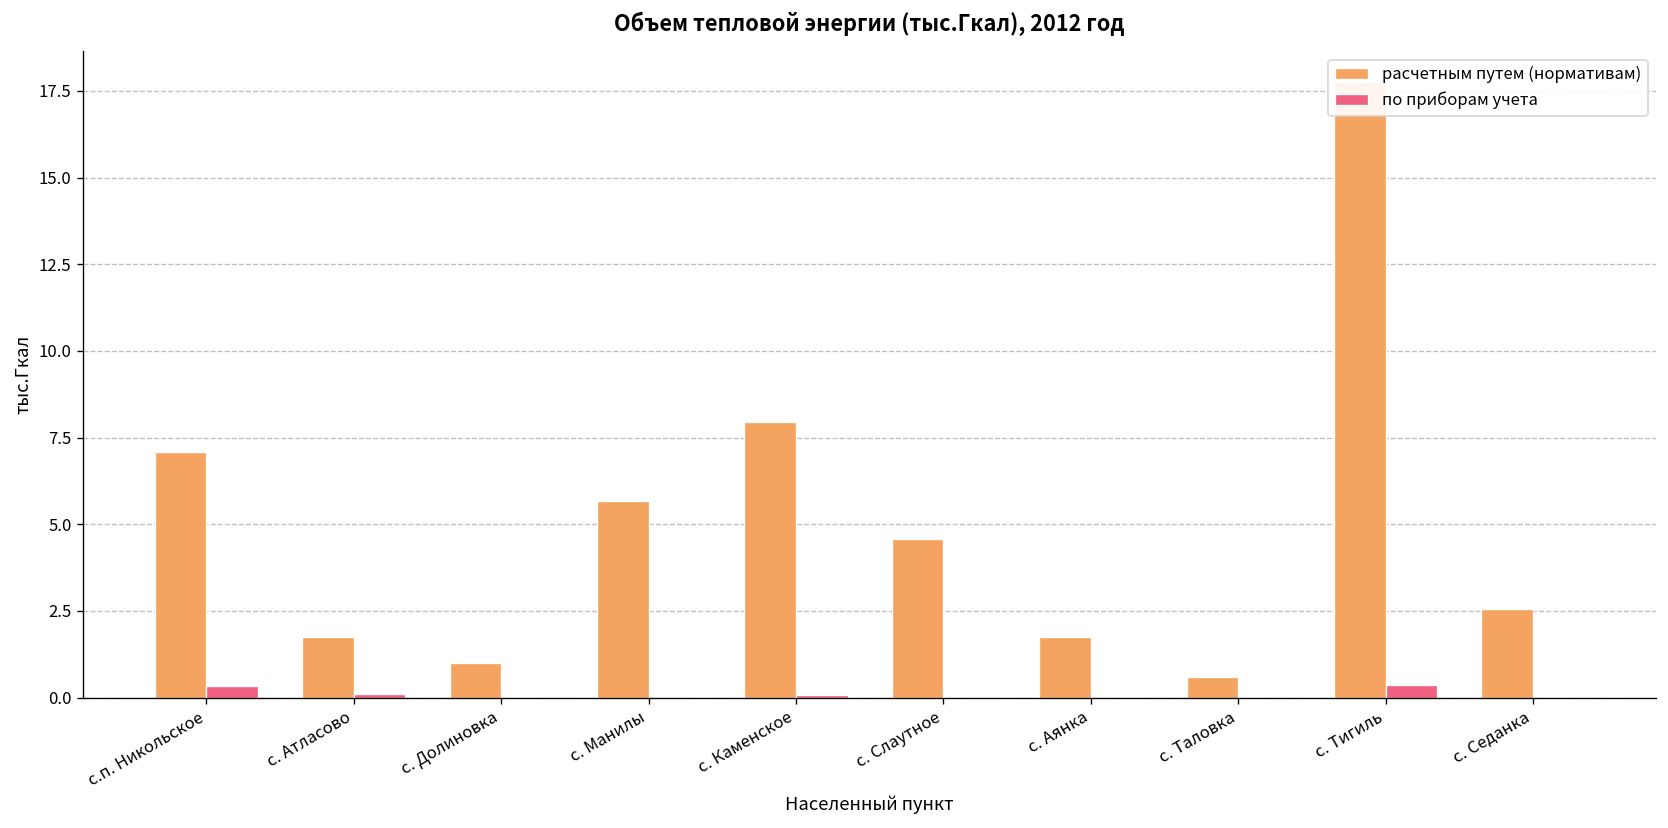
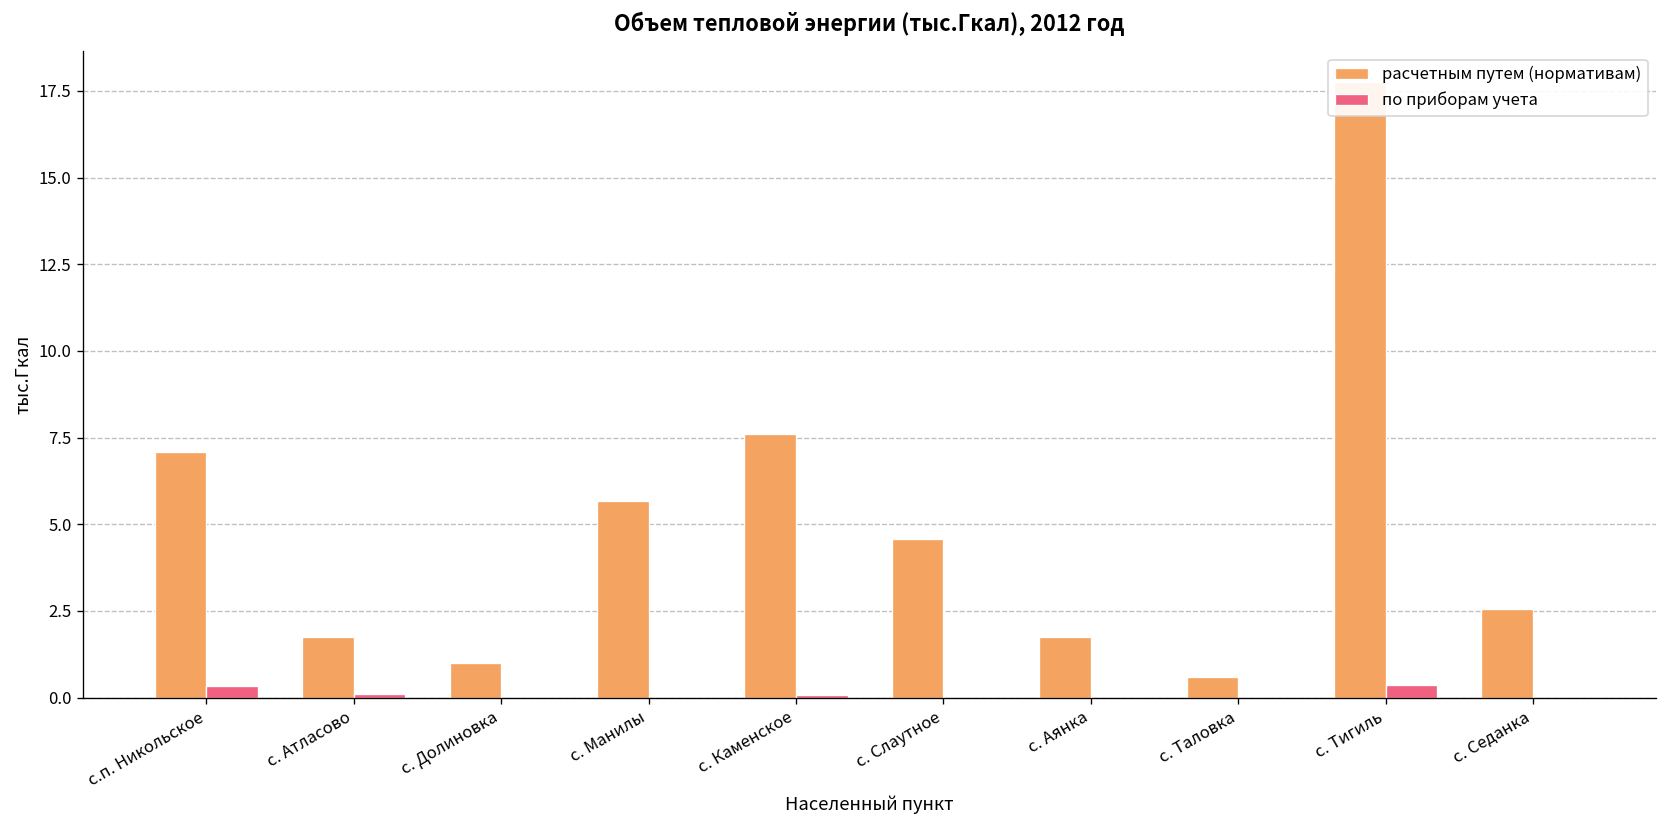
расчетным путем (нормативам), с. Каменское: 8.0 -> 7.6
